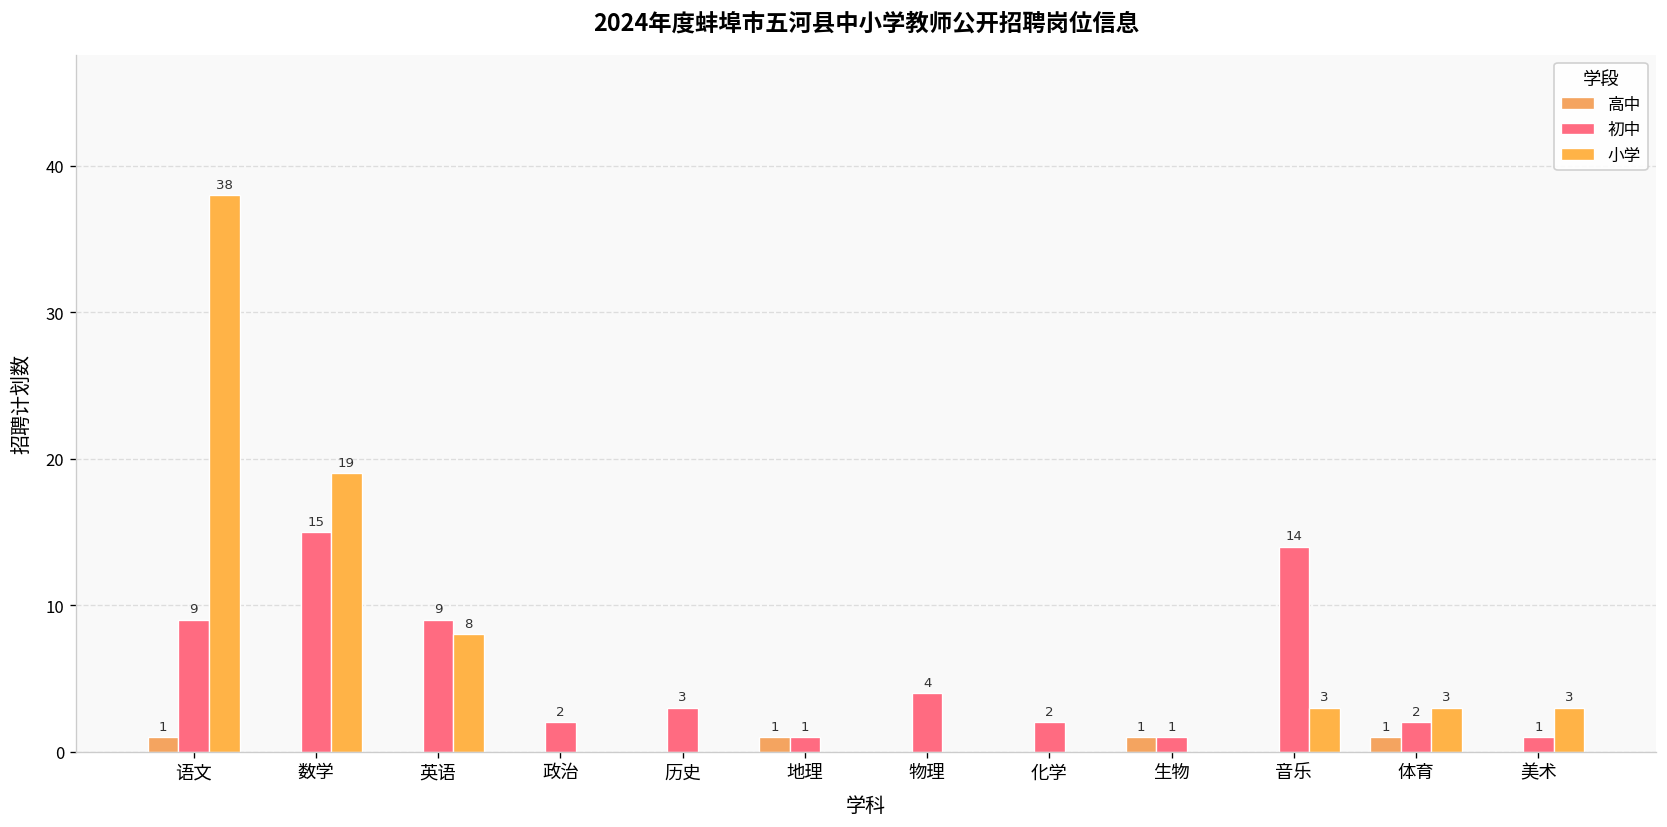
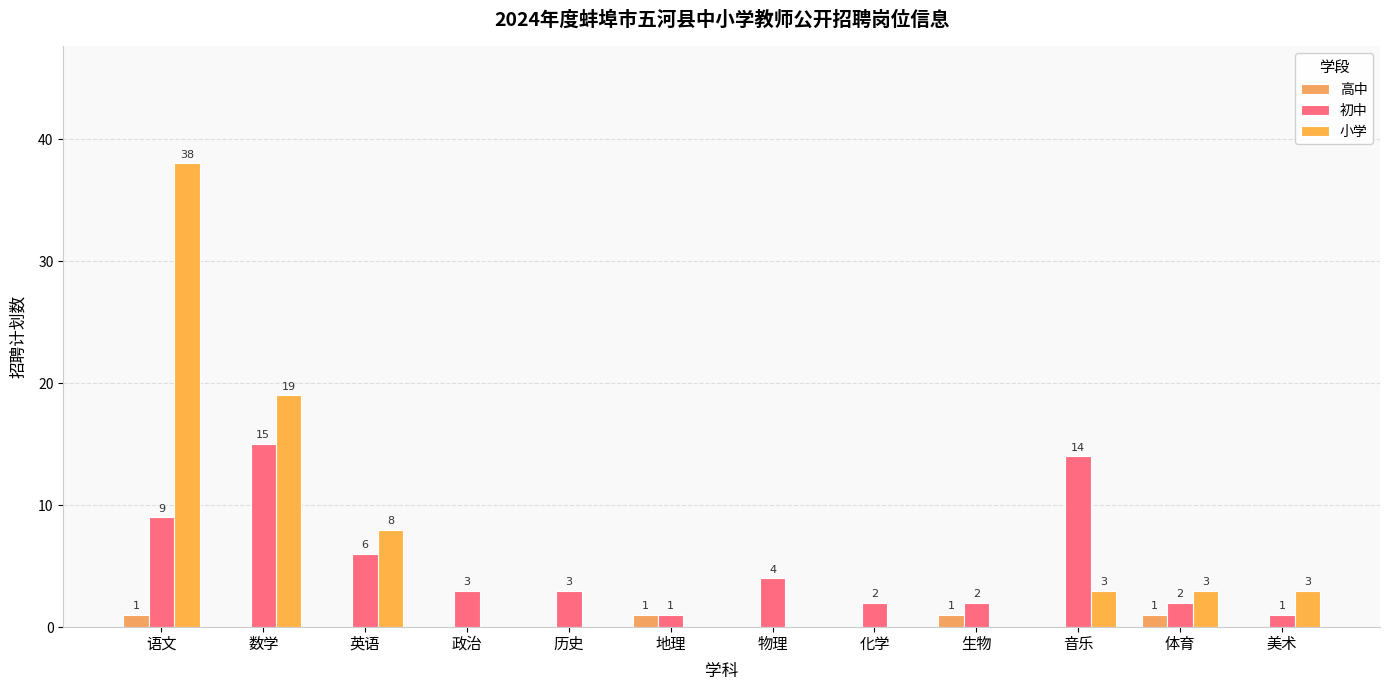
初中, 英语: 9 -> 6
初中, 政治: 2 -> 3
初中, 生物: 1 -> 2
